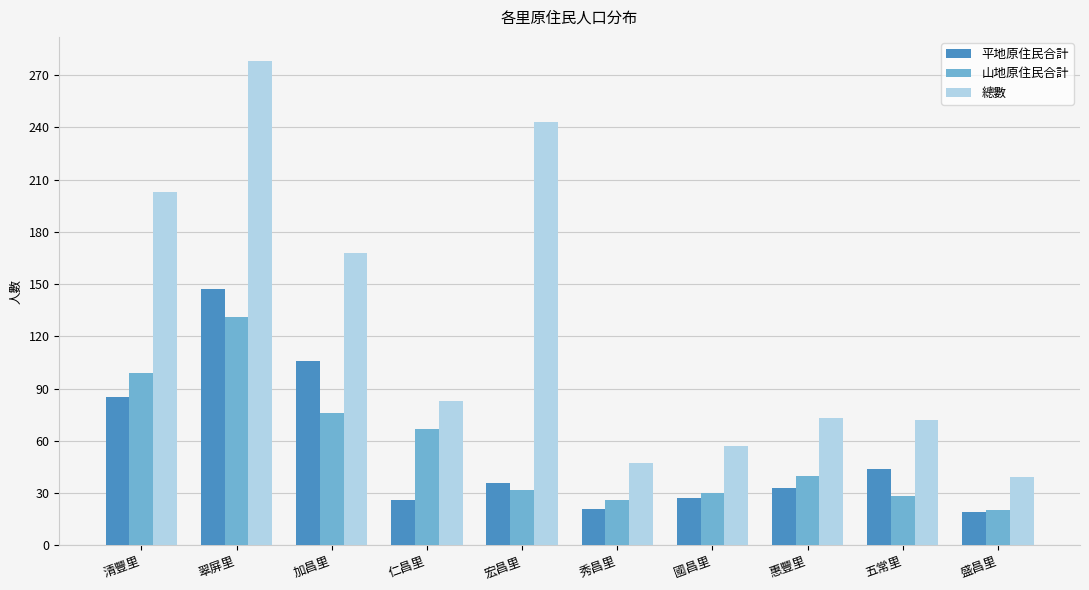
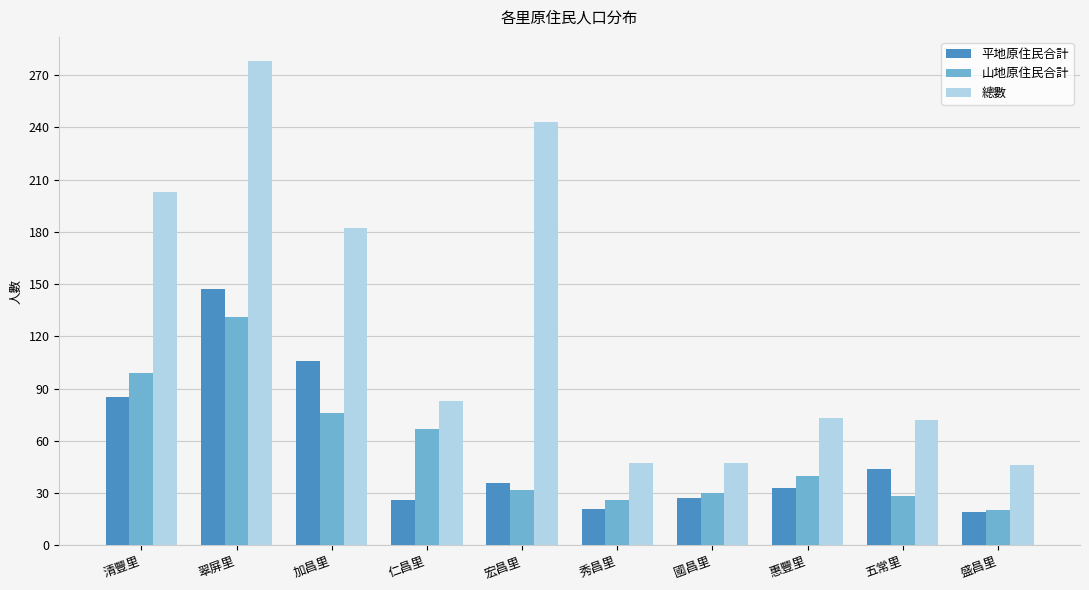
總數, 加昌里: 168 -> 182
總數, 國昌里: 57 -> 47
總數, 盛昌里: 39 -> 46
